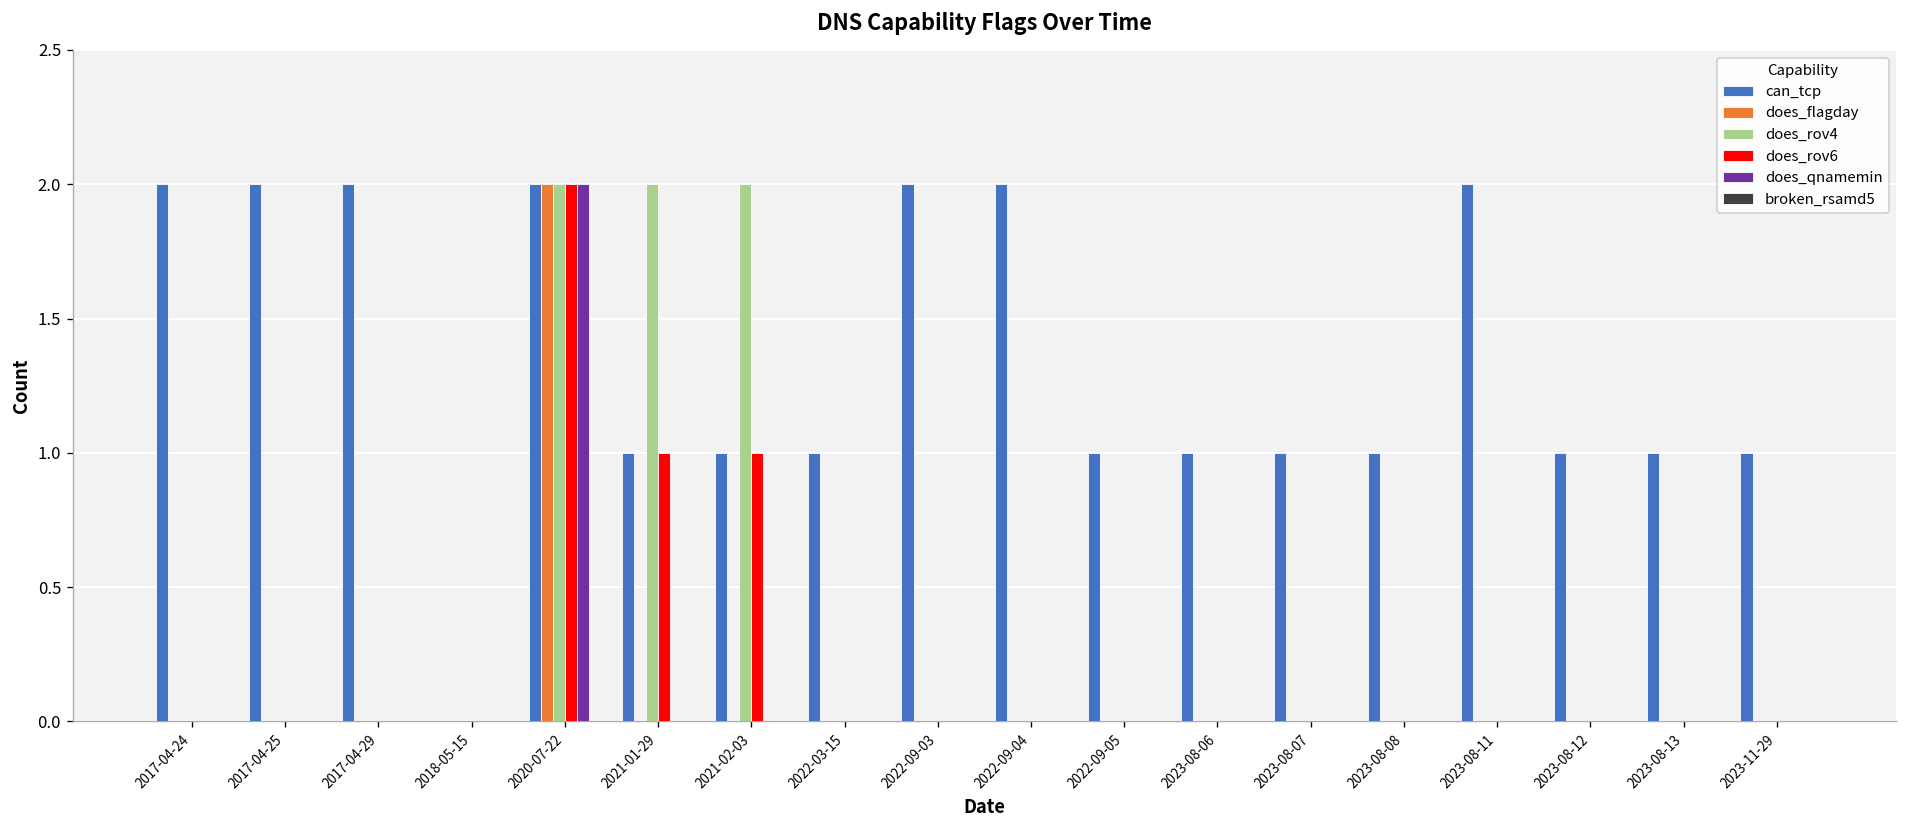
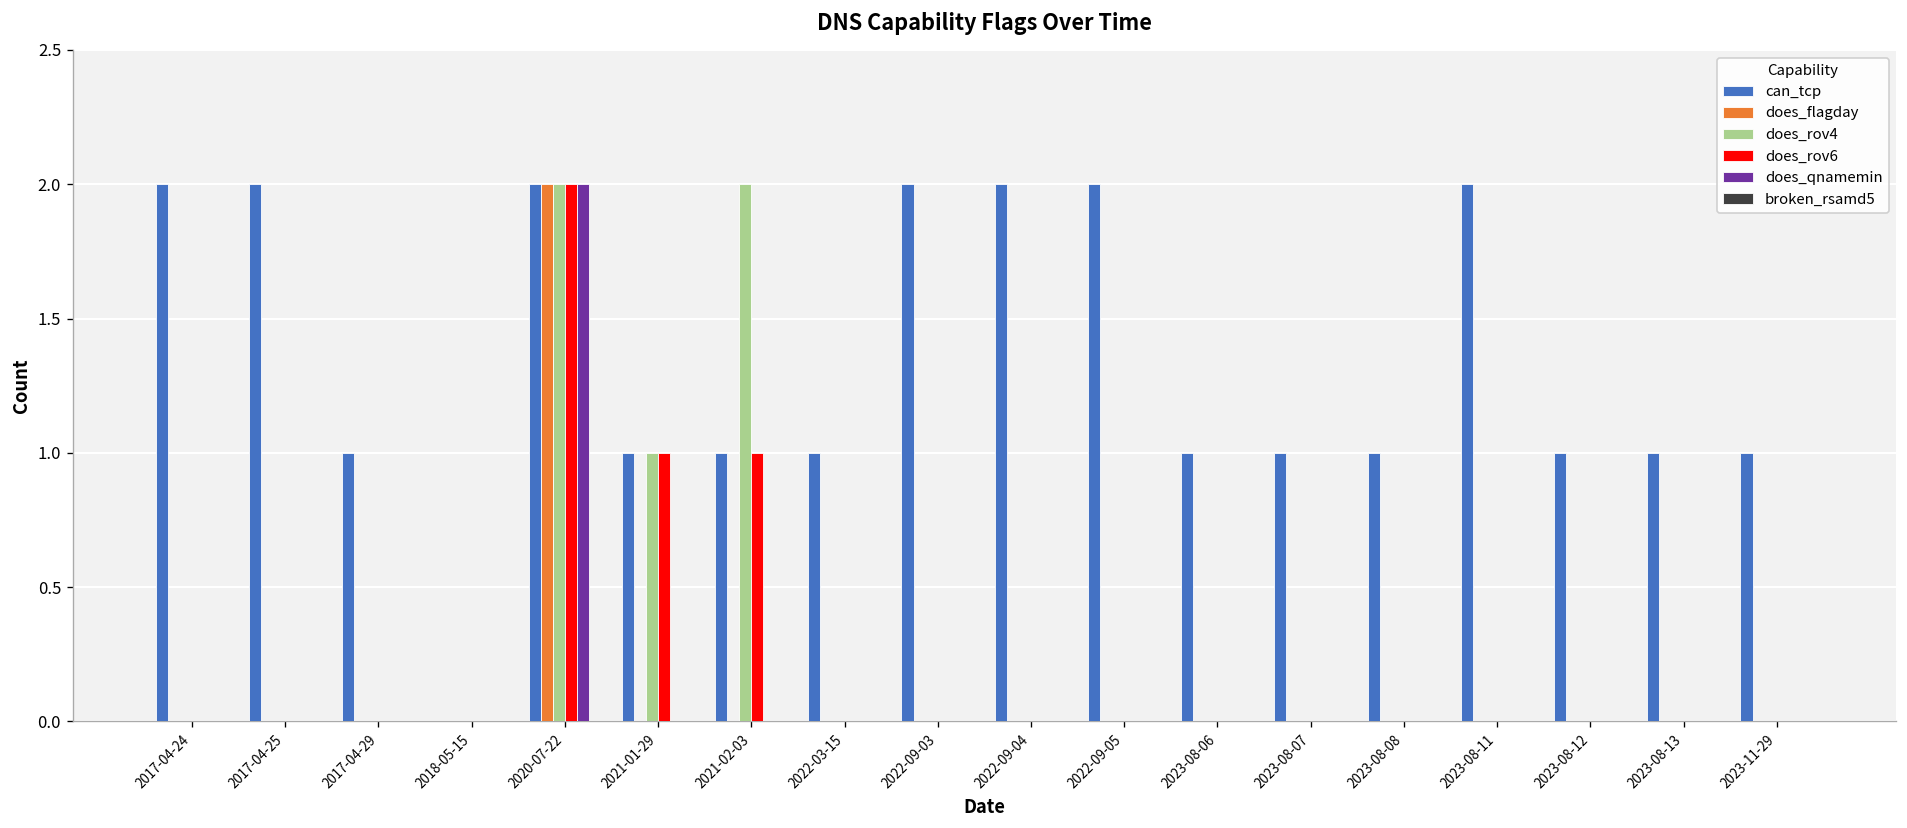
can_tcp, 2017-04-29: 2 -> 1
does_rov4, 2021-01-29: 2 -> 1
can_tcp, 2022-09-05: 1 -> 2
